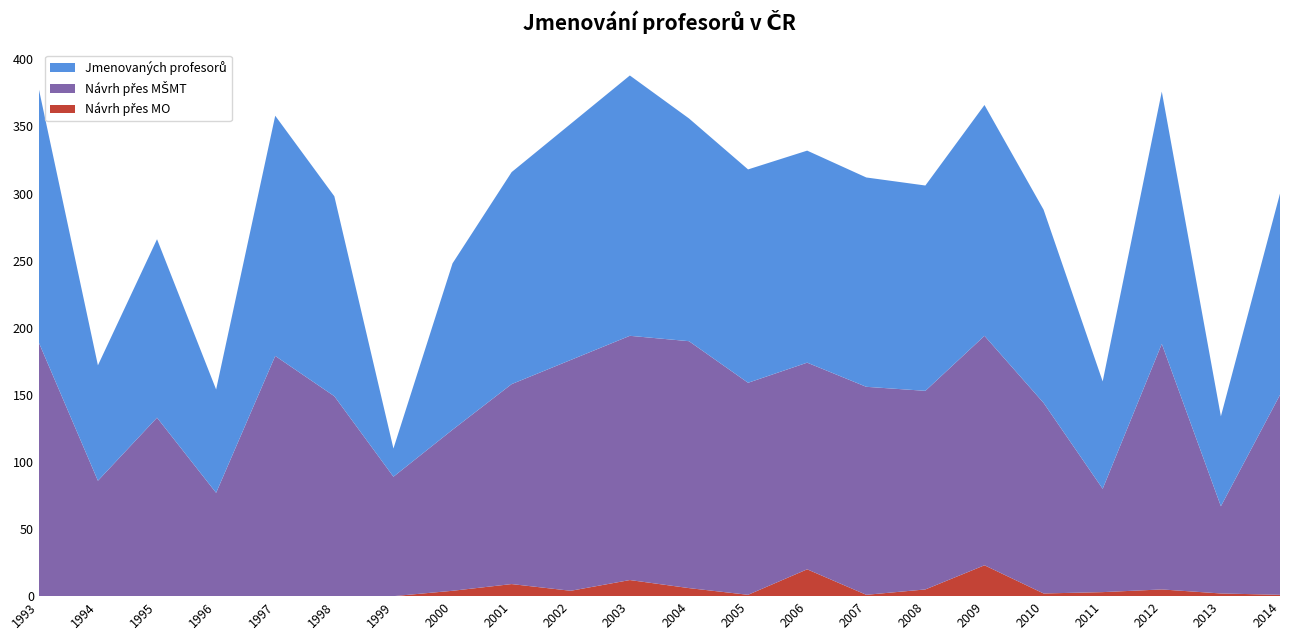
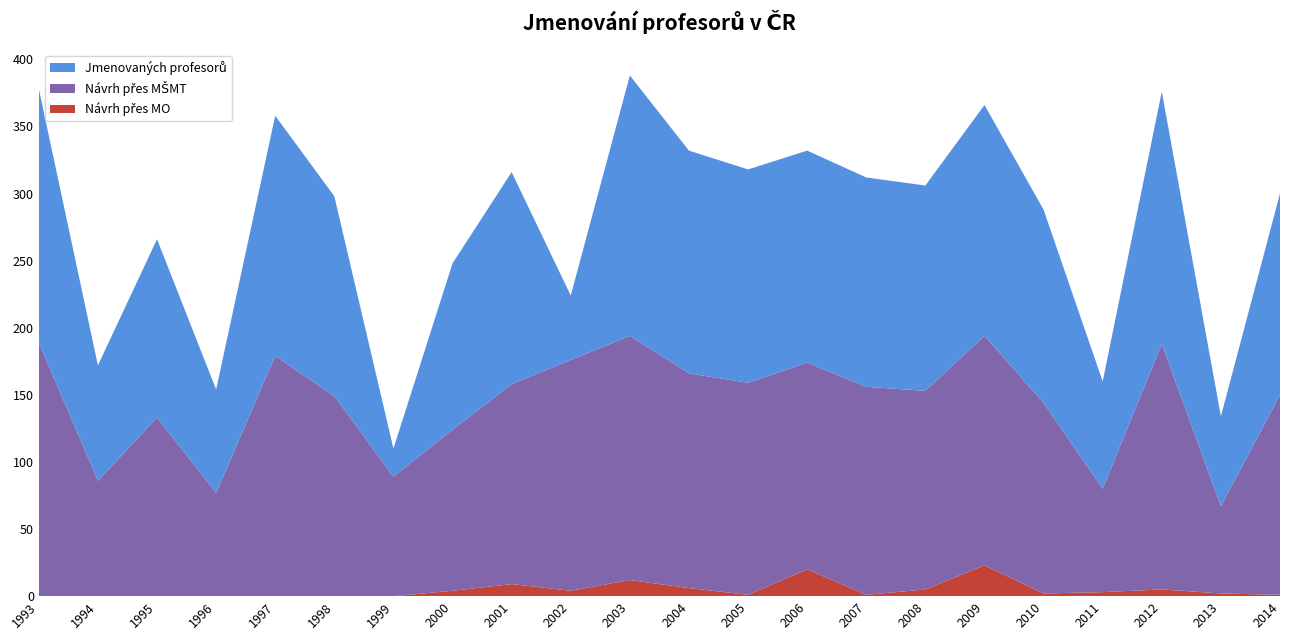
Jmenovaných profesorů, 2002: 176 -> 48
Návrh přes MŠMT, 2004: 184 -> 160
